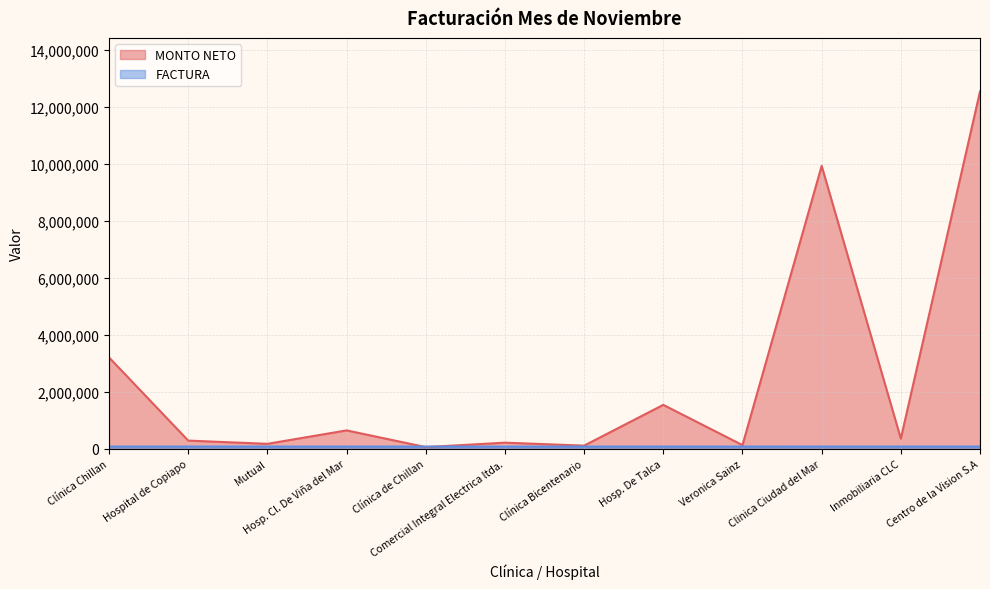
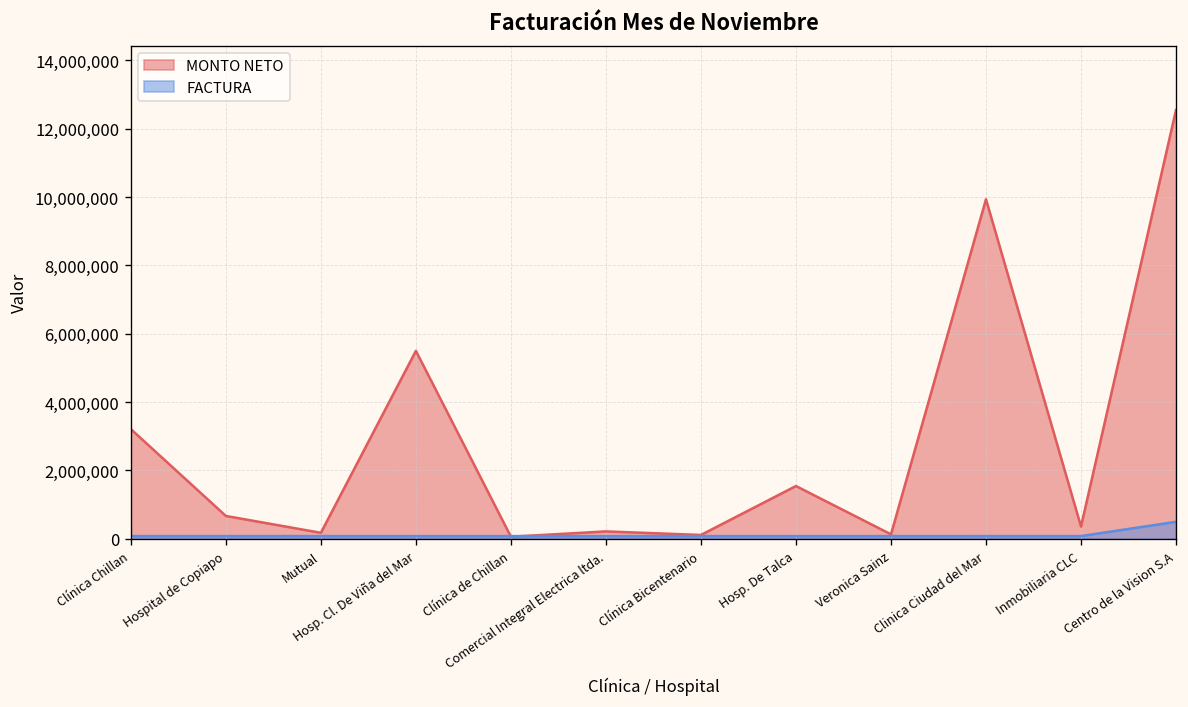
MONTO NETO, Hospital de Copiapo: 300,000 -> 700,000
MONTO NETO, Hosp. Cl. De Viña del Mar: 600,000 -> 5,500,000
FACTURA, Centro de la Vision S.A: 100,000 -> 500,000
